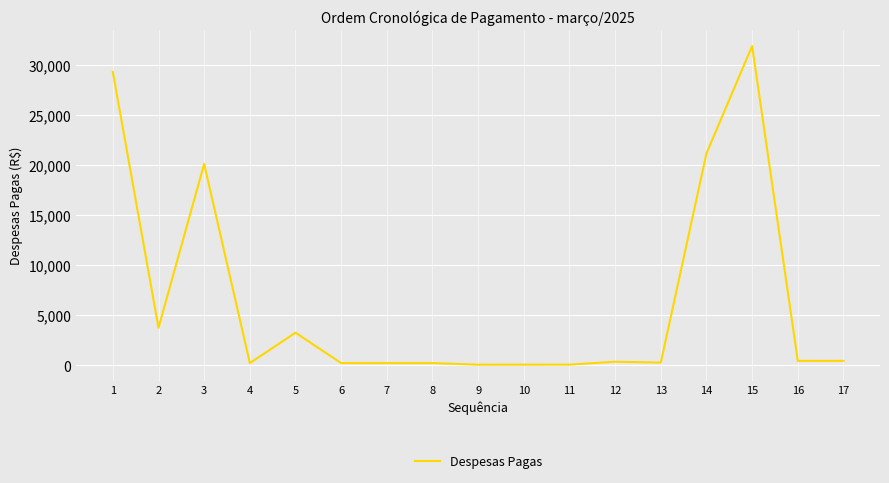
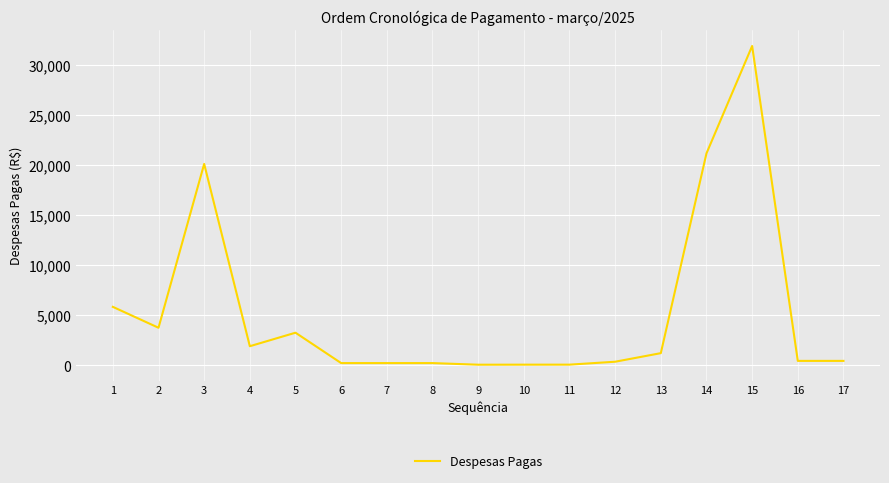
1: 29,300 -> 5,800
4: 200 -> 1,900
13: 300 -> 1,200
